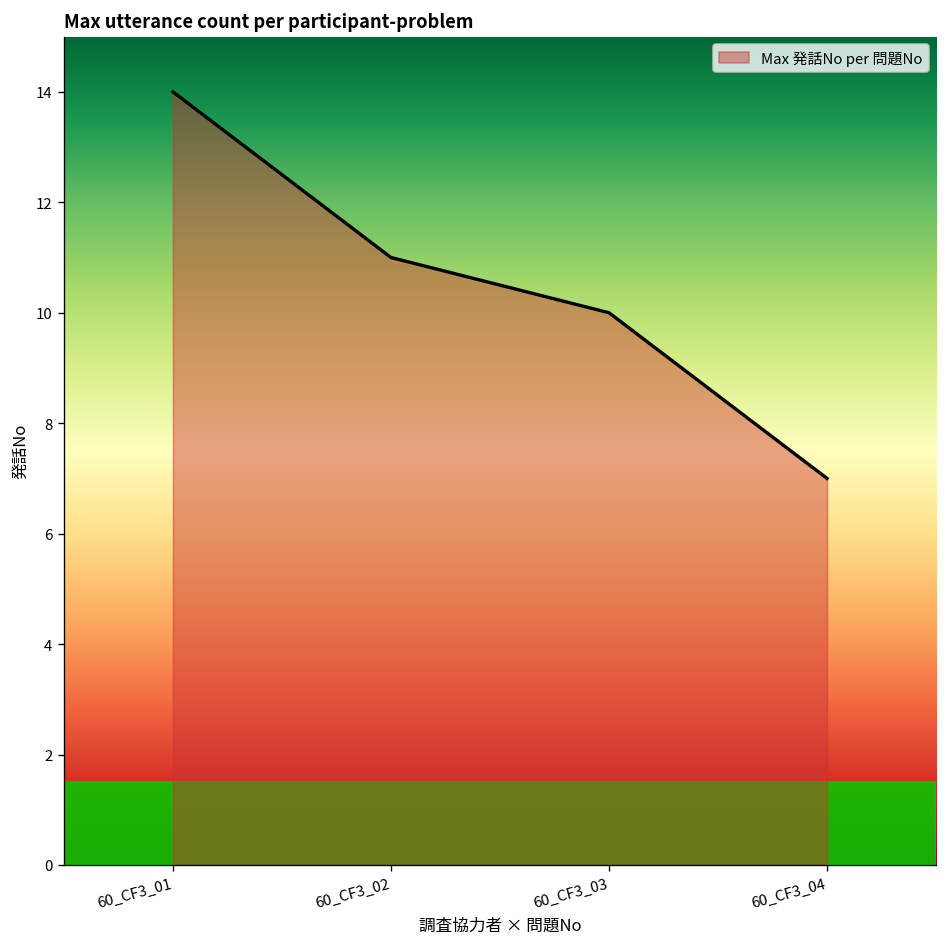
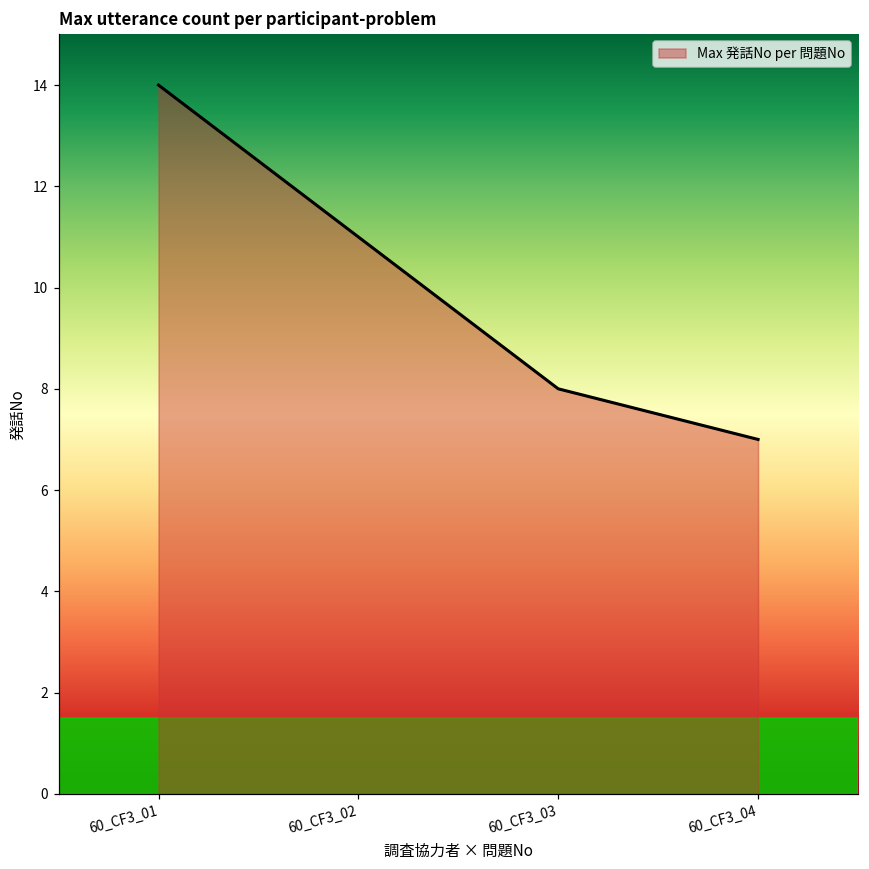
60_CF3_03: 10 -> 8
